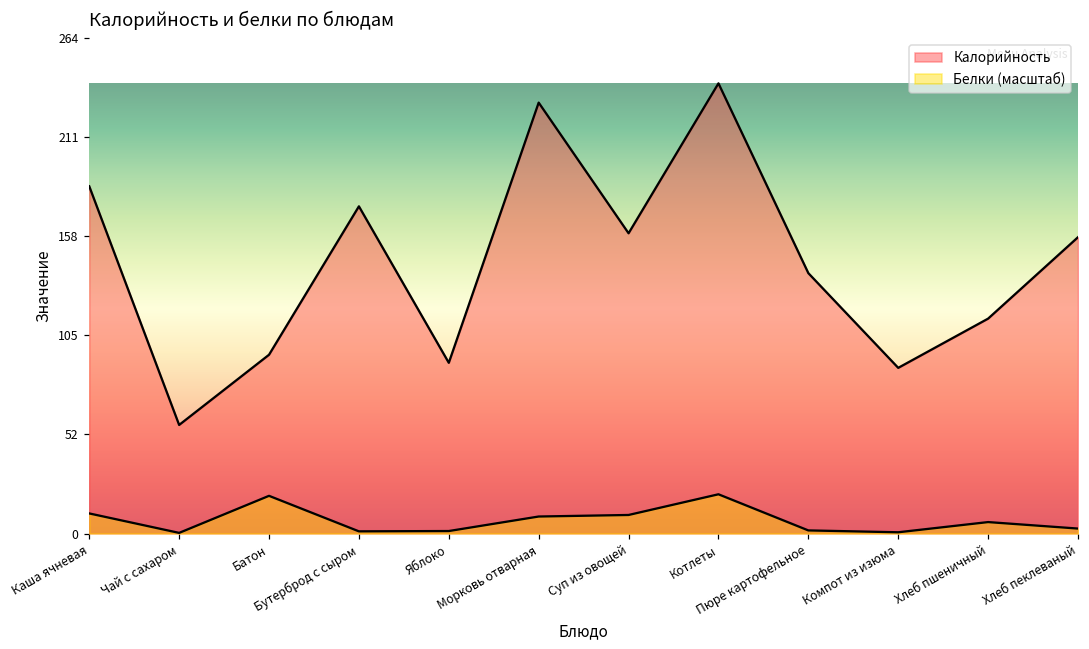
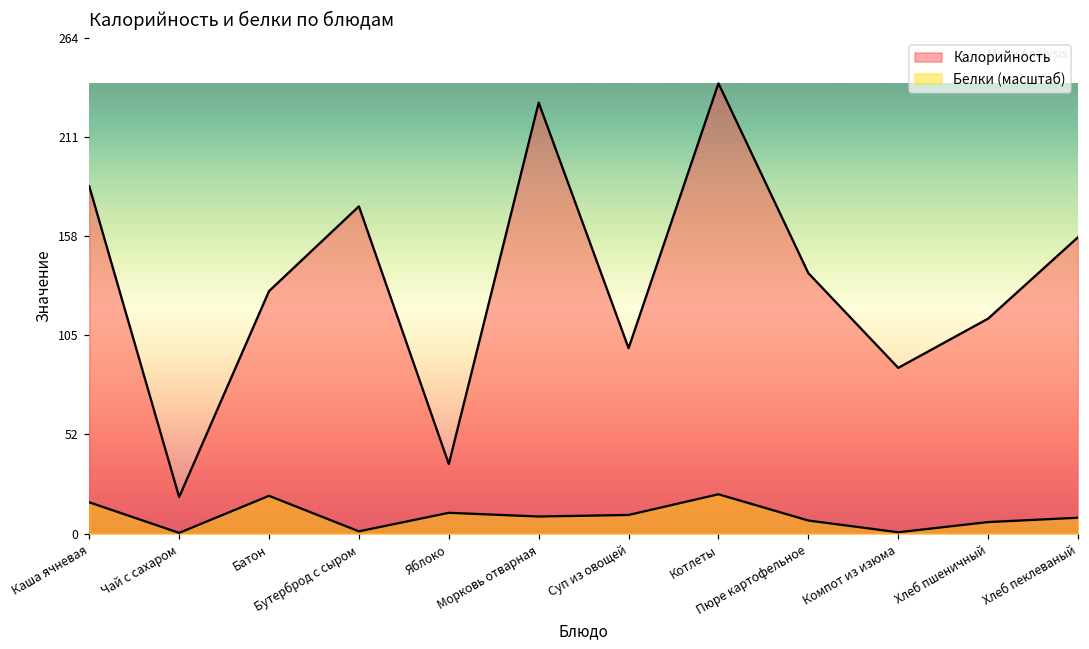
Белки (масштаб), Каша ячневая: 11 -> 17
Калорийность, Чай с сахаром: 58 -> 20
Калорийность, Батон: 96 -> 130
Калорийность, Яблоко: 91 -> 37
Белки (масштаб), Яблоко: 1 -> 11
Калорийность, Суп из овощей: 160 -> 99
Белки (масштаб), Пюре картофельное: 2 -> 7
Белки (масштаб), Хлеб пеклеваный: 3 -> 8
